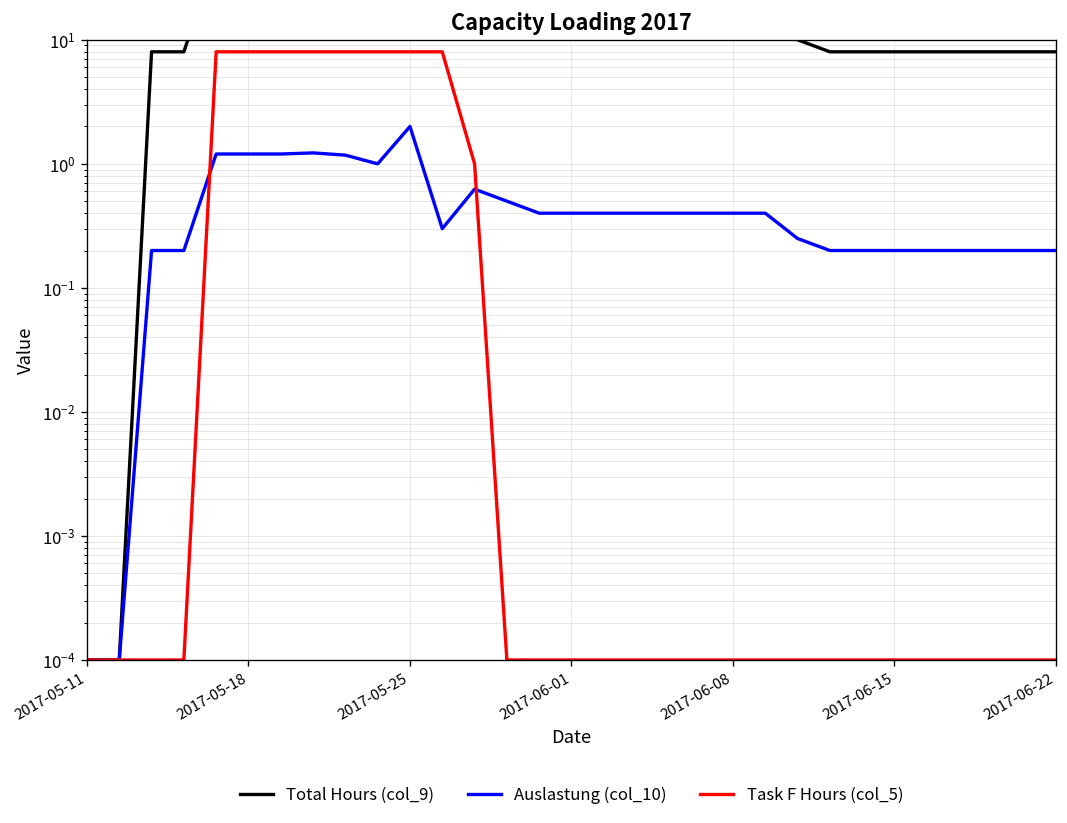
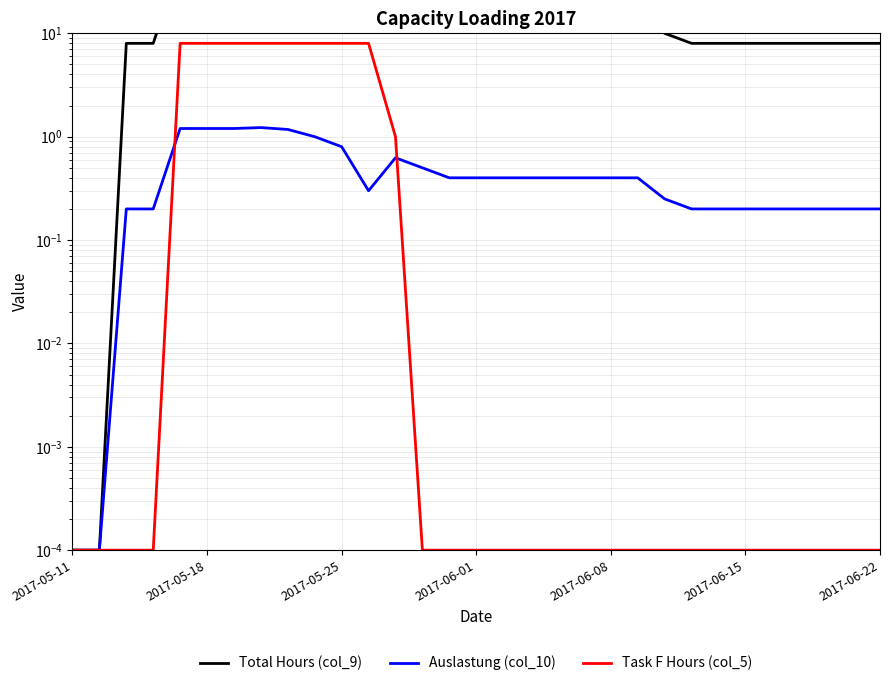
Auslastung (col_10), 2017-05-25: 2.0 -> 0.8
